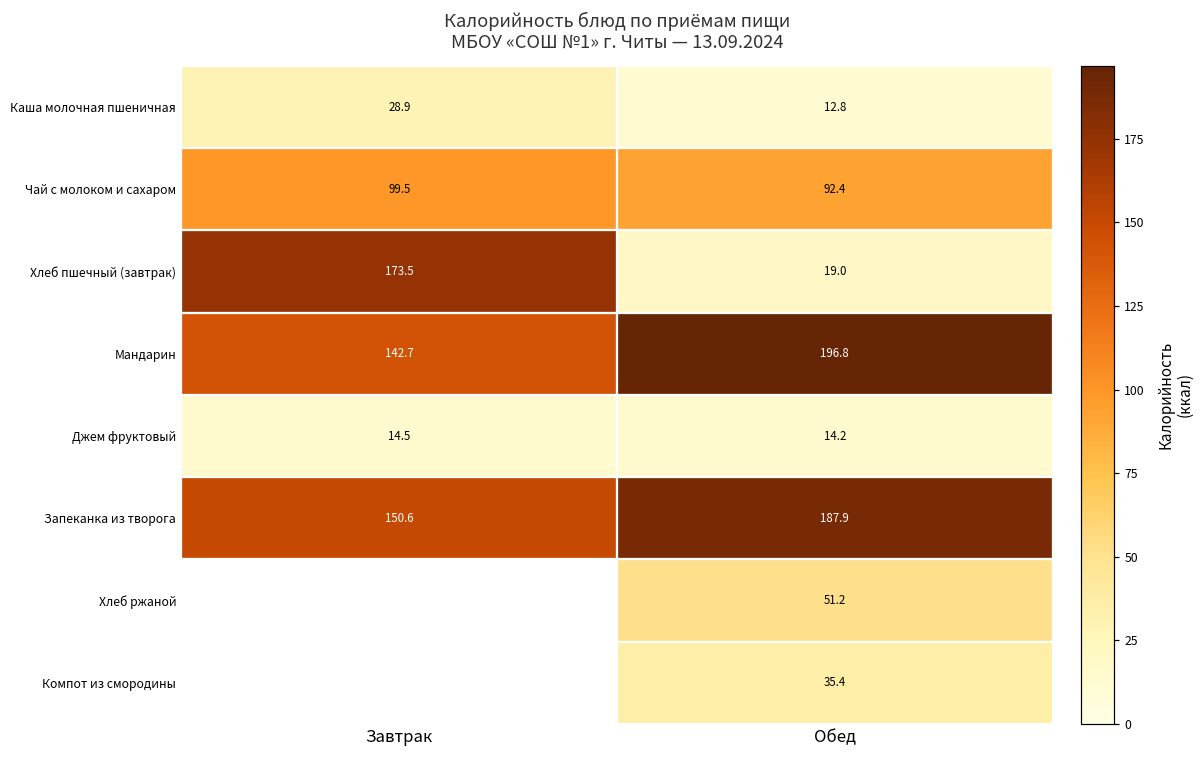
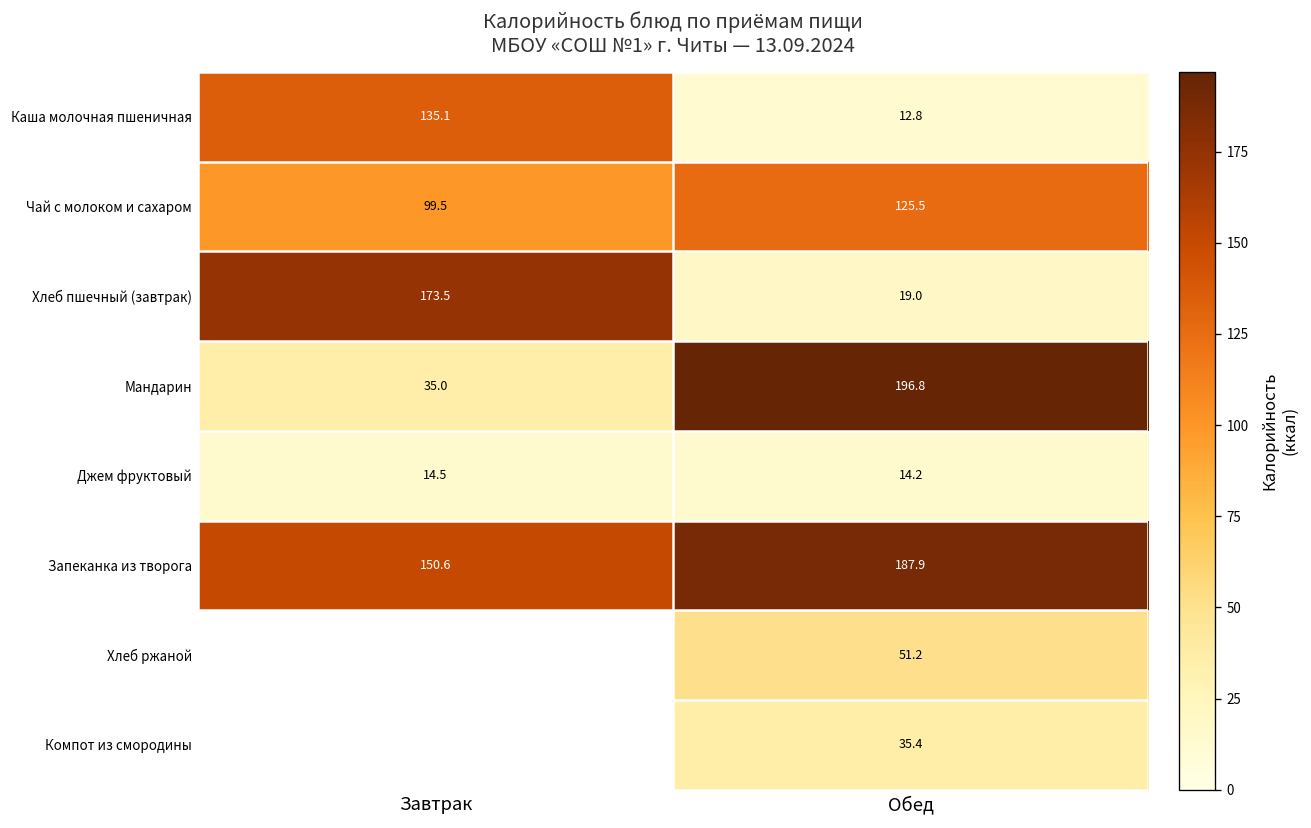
Каша молочная пшеничная, Завтрак: 28.9 -> 135.1
Чай с молоком и сахаром, Обед: 92.4 -> 125.5
Мандарин, Завтрак: 142.7 -> 35.0
